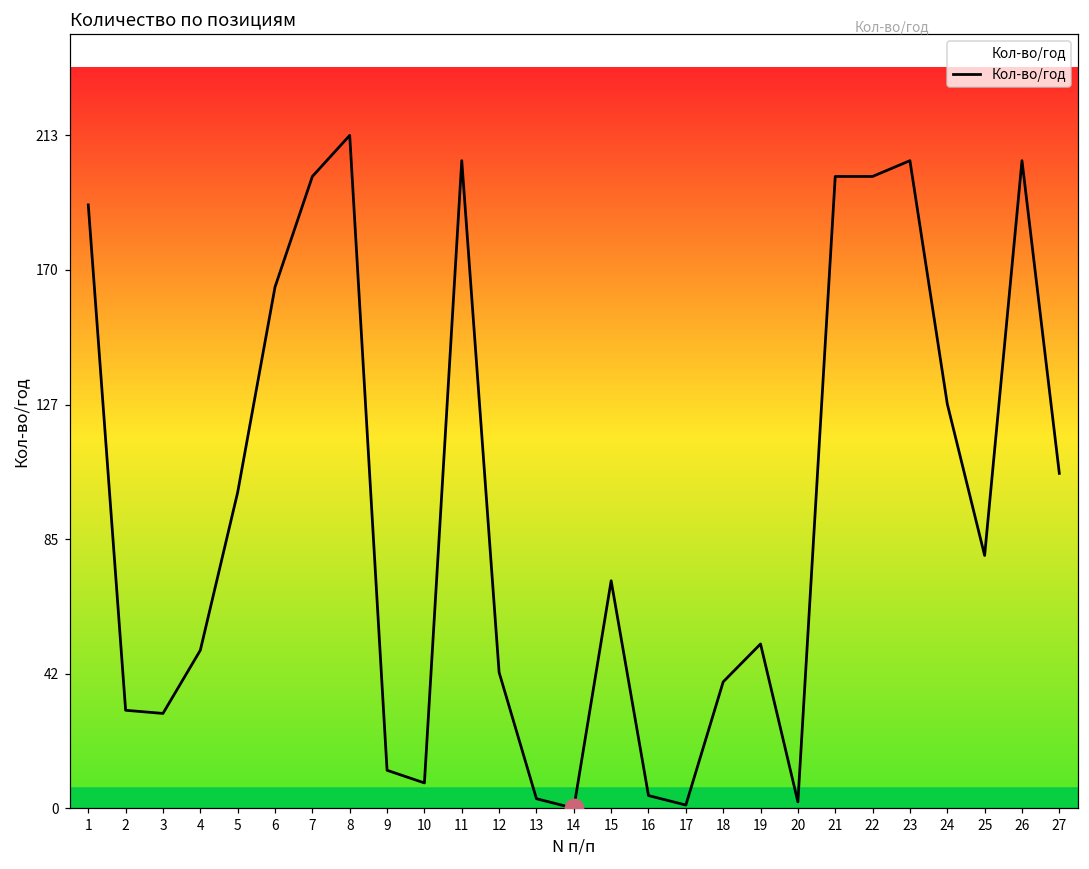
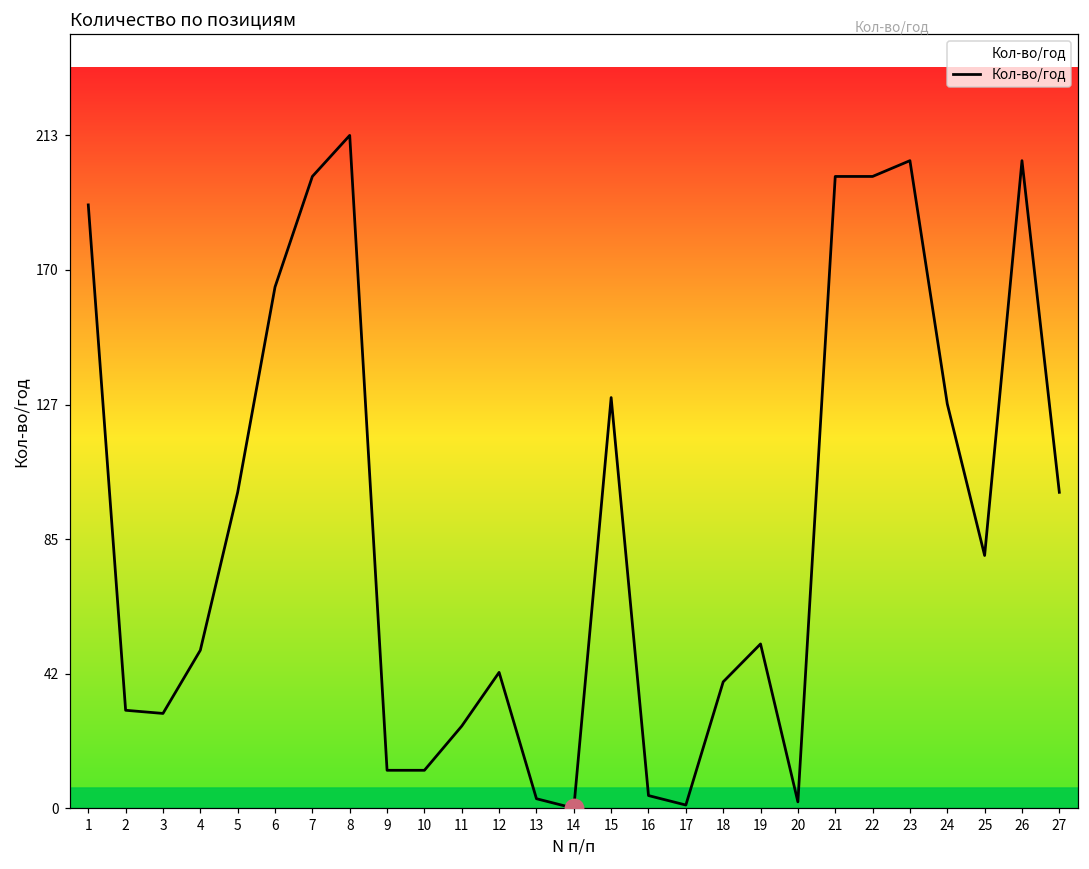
Кол-во/год, 10: 8 -> 12
Кол-во/год, 11: 205 -> 26
Кол-во/год, 15: 72 -> 130
Кол-во/год, 27: 106 -> 100
